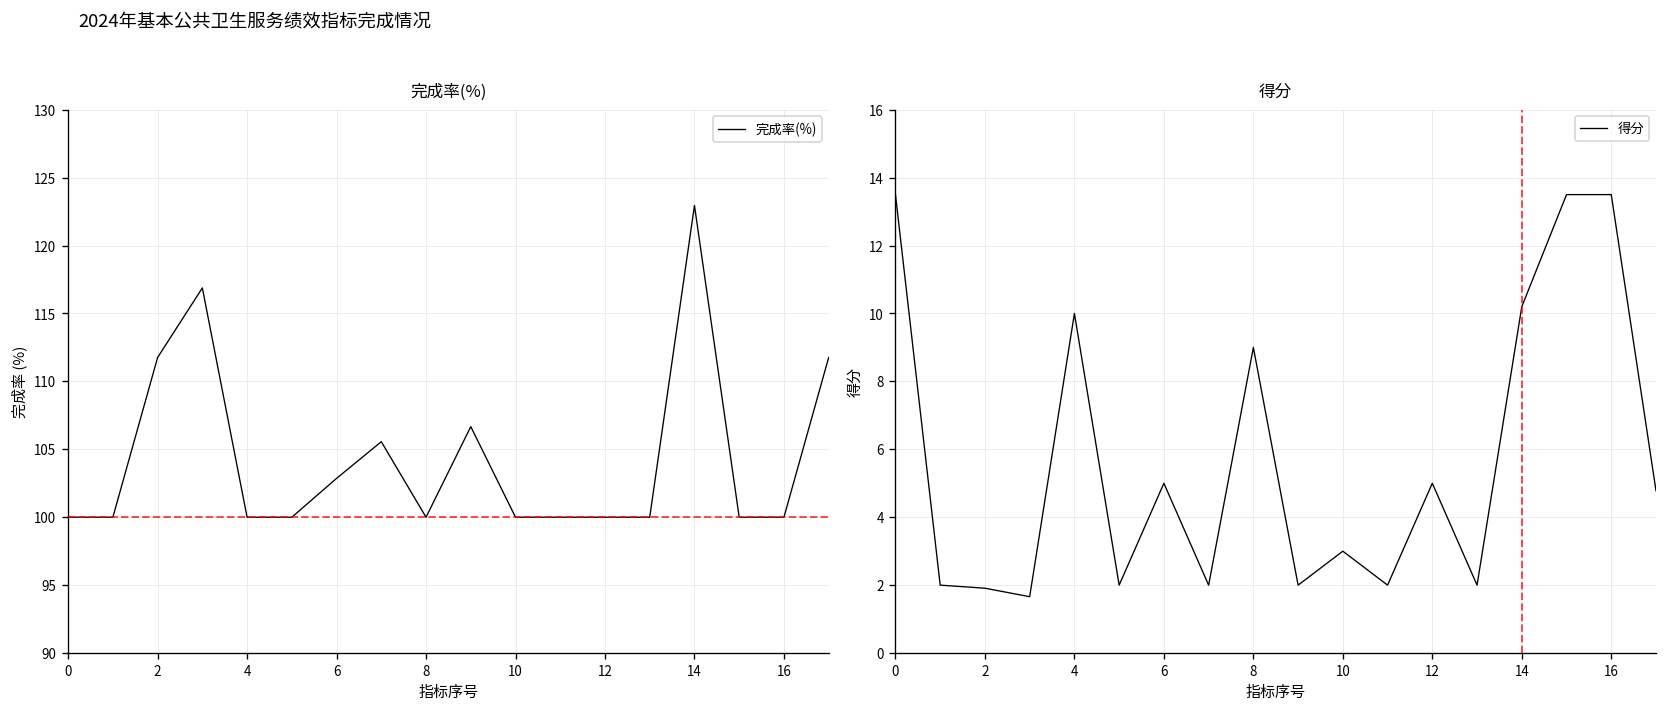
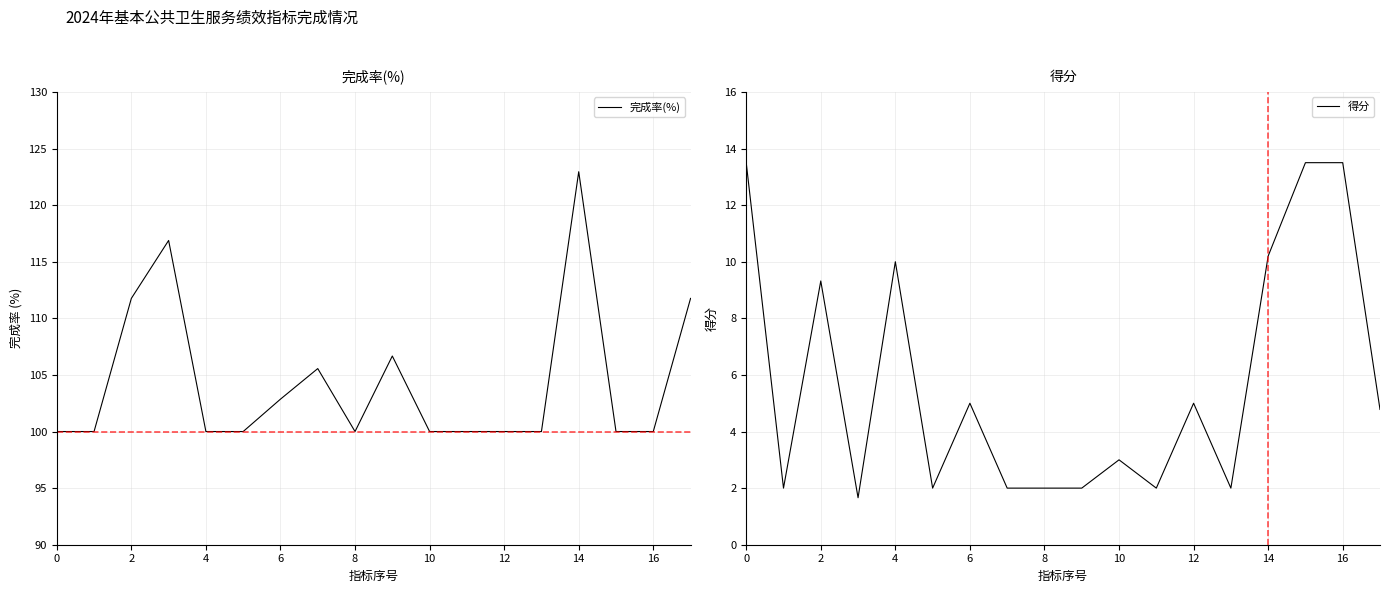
得分, 2: 1.9 -> 9.3
得分, 8: 9 -> 2
